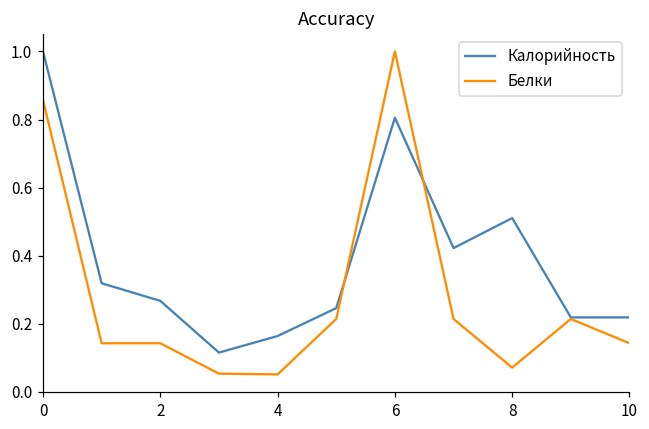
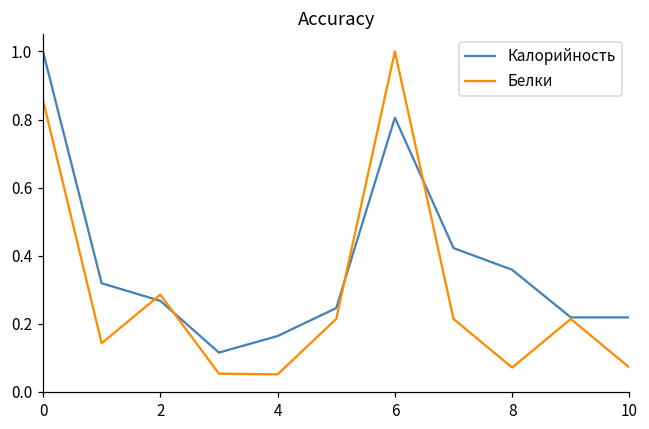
Белки, 2: 0.14 -> 0.29
Калорийность, 8: 0.51 -> 0.36
Белки, 10: 0.14 -> 0.07
